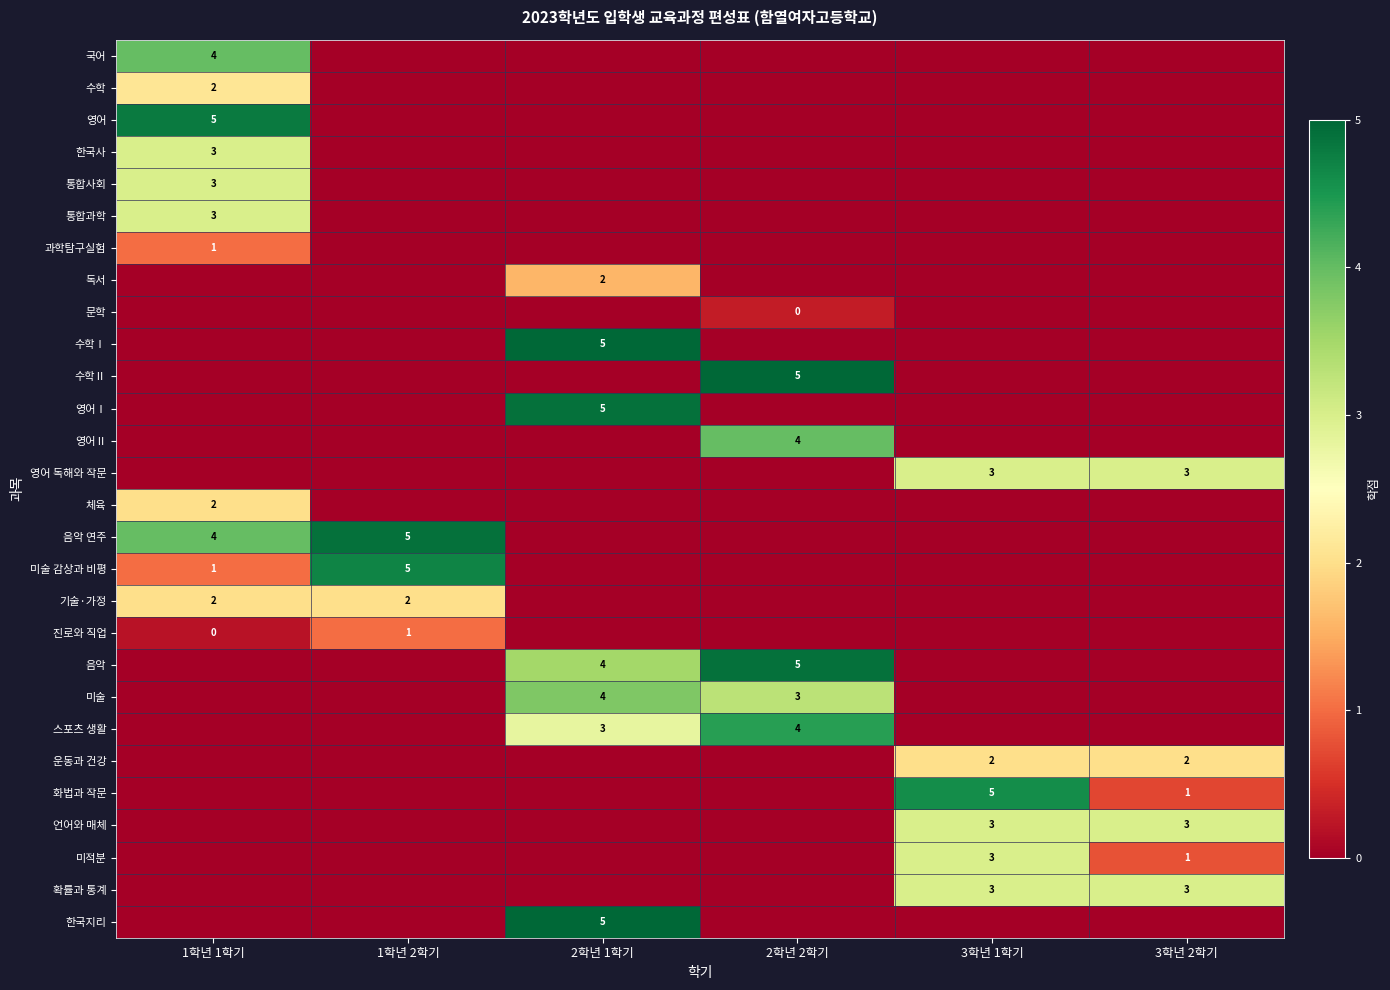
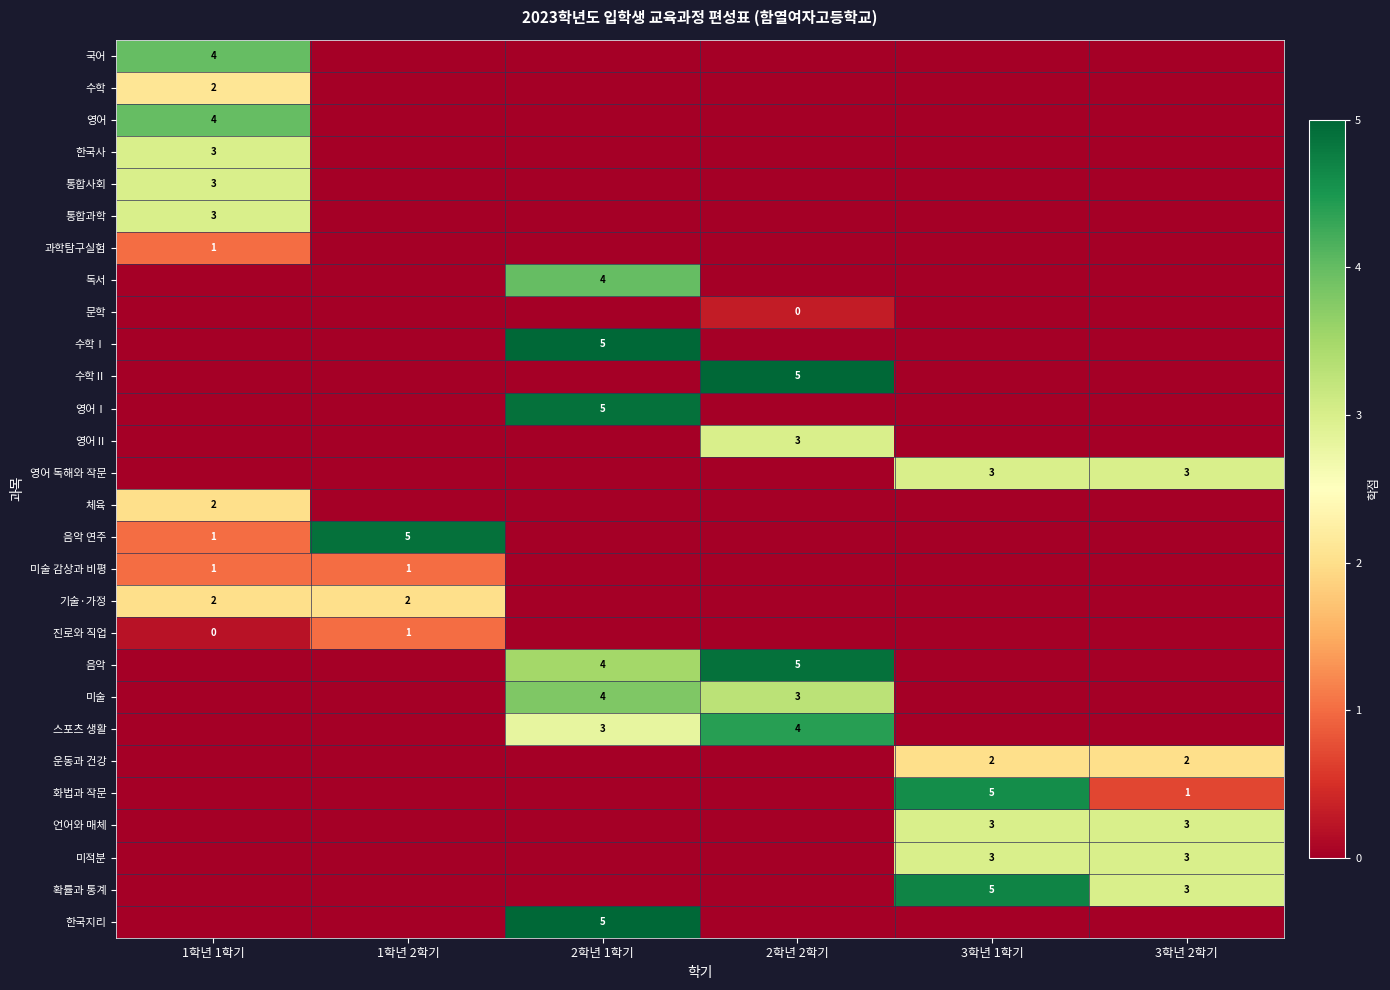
영어, 1학년 1학기: 5 -> 4
독서, 2학년 1학기: 2 -> 4
영어Ⅱ, 2학년 2학기: 4 -> 3
음악 연주, 1학년 1학기: 4 -> 1
미술 감상과 비평, 1학년 2학기: 5 -> 1
미적분, 3학년 2학기: 1 -> 3
확률과 통계, 3학년 1학기: 3 -> 5
